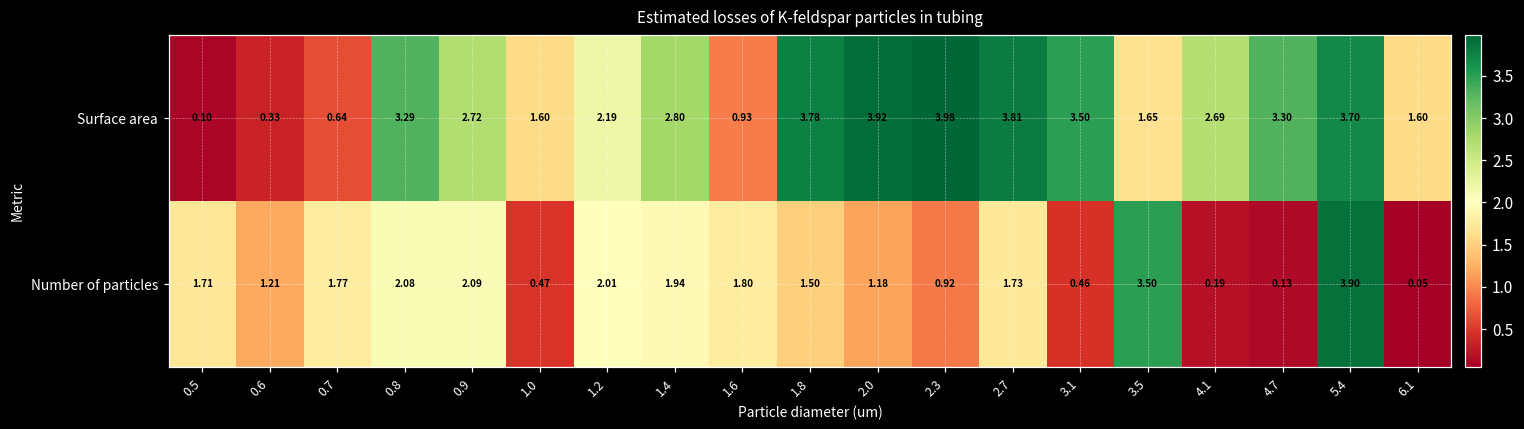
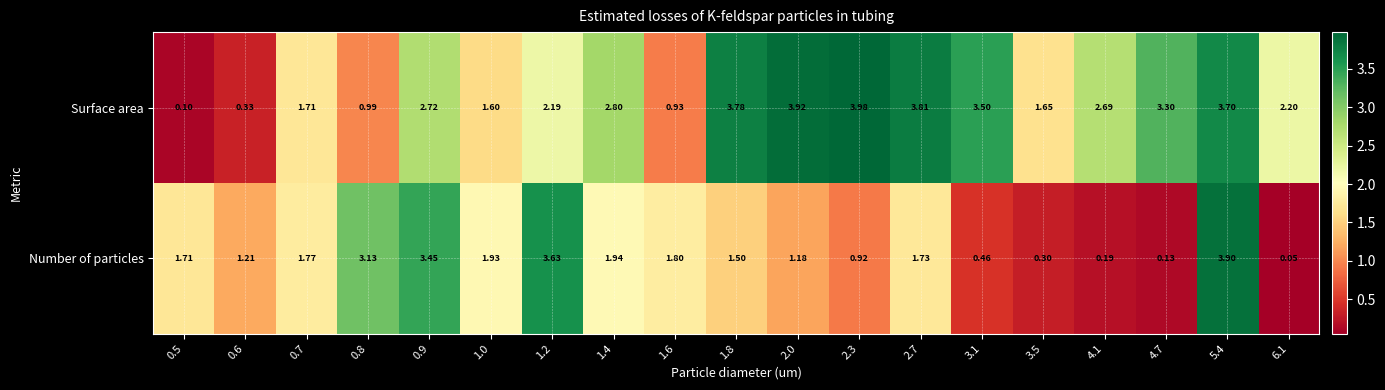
Surface area, 0.7: 0.64 -> 1.71
Surface area, 0.8: 3.29 -> 0.99
Surface area, 6.1: 1.60 -> 2.20
Number of particles, 0.8: 2.08 -> 3.13
Number of particles, 0.9: 2.09 -> 3.45
Number of particles, 1.0: 0.47 -> 1.93
Number of particles, 1.2: 2.01 -> 3.63
Number of particles, 3.5: 3.50 -> 0.30
